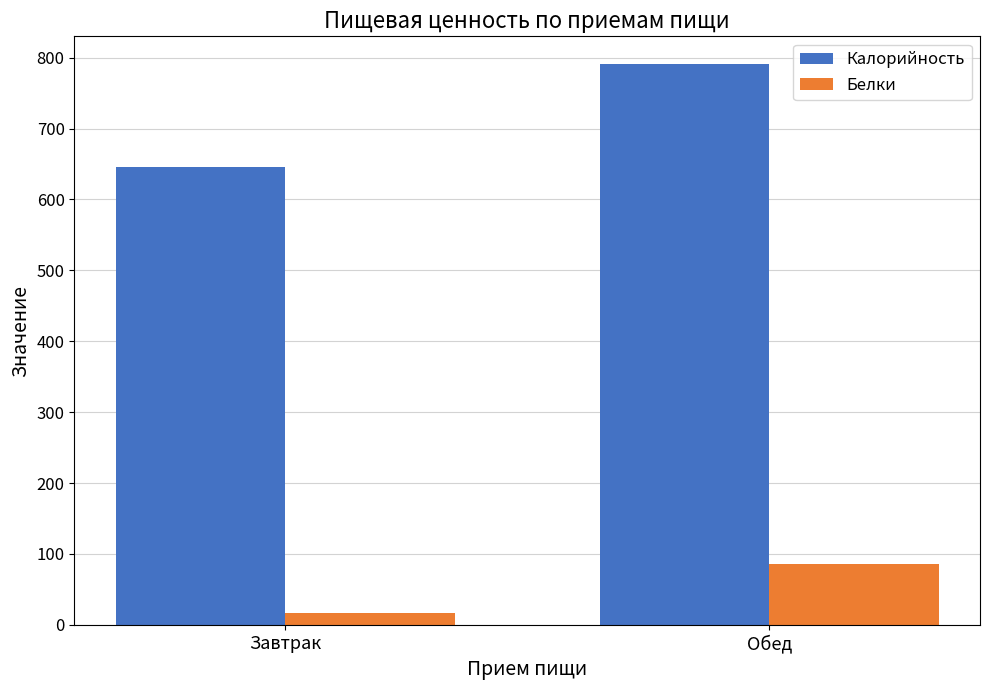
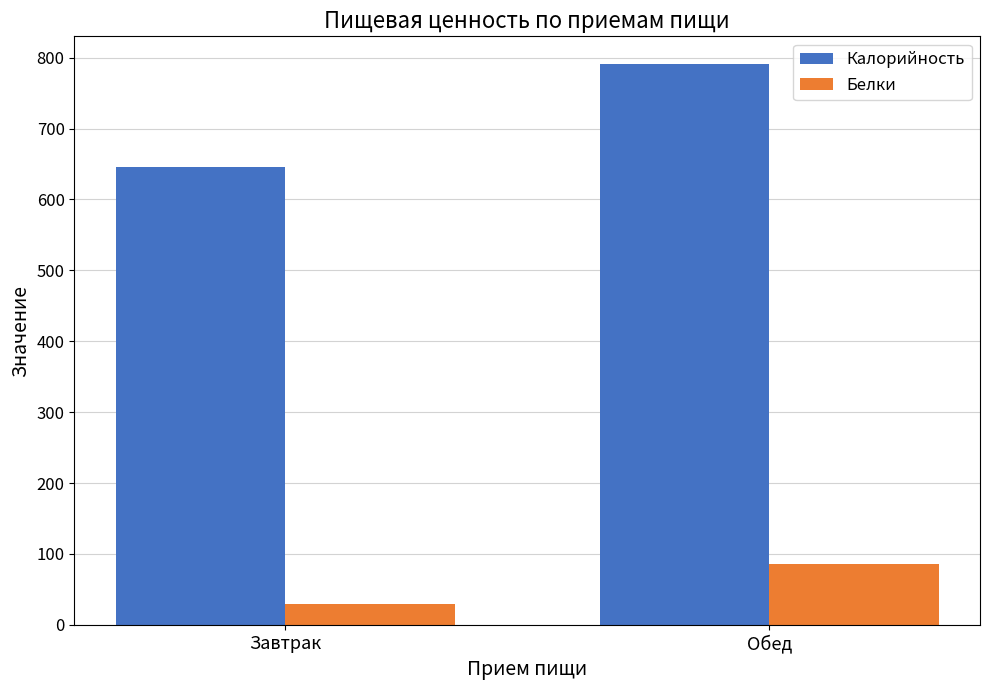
Белки, Завтрак: 20 -> 30
